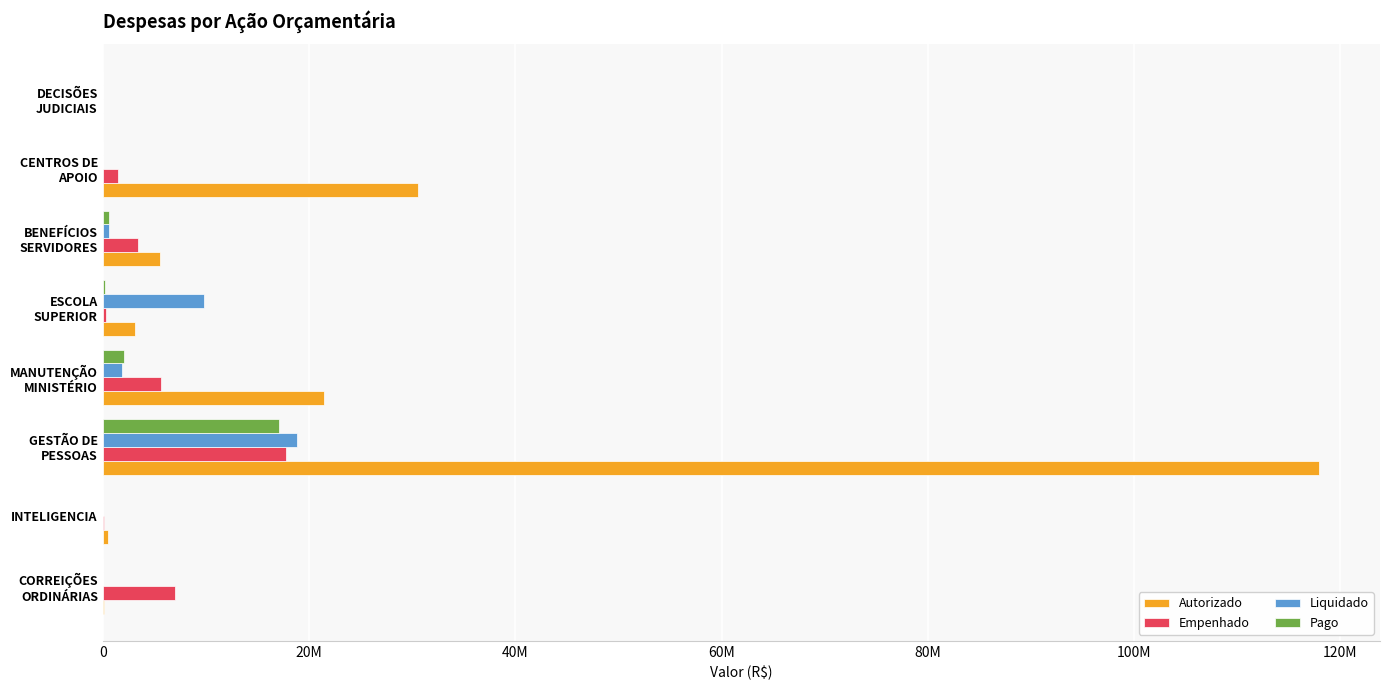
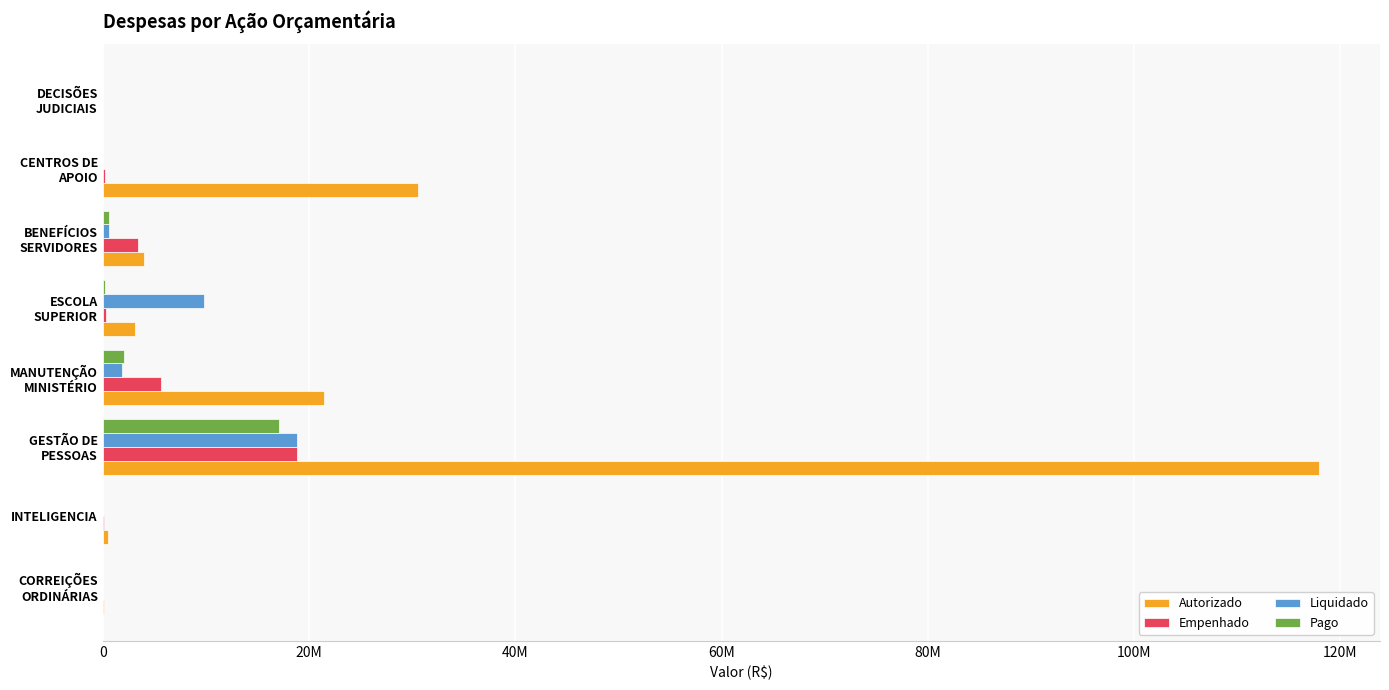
Empenhado, CENTROS DE APOIO: 1500000 -> 200000
Autorizado, BENEFÍCIOS SERVIDORES: 5500000 -> 4000000
Empenhado, GESTÃO DE PESSOAS: 17800000 -> 18800000
Empenhado, CORREIÇÕES ORDINÁRIAS: 7000000 -> 0
